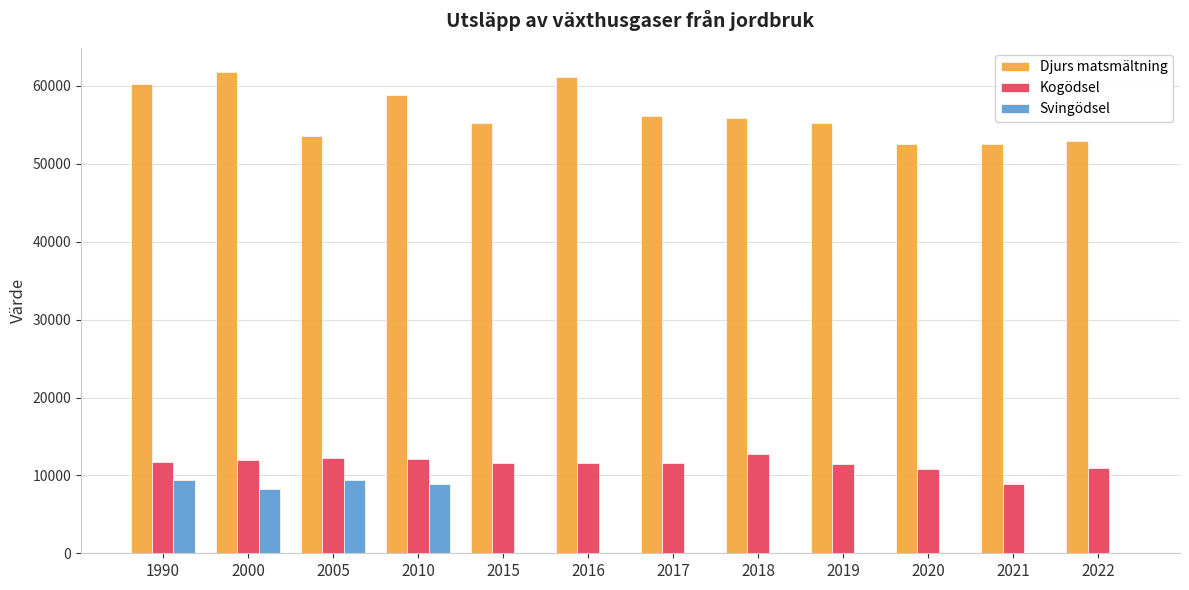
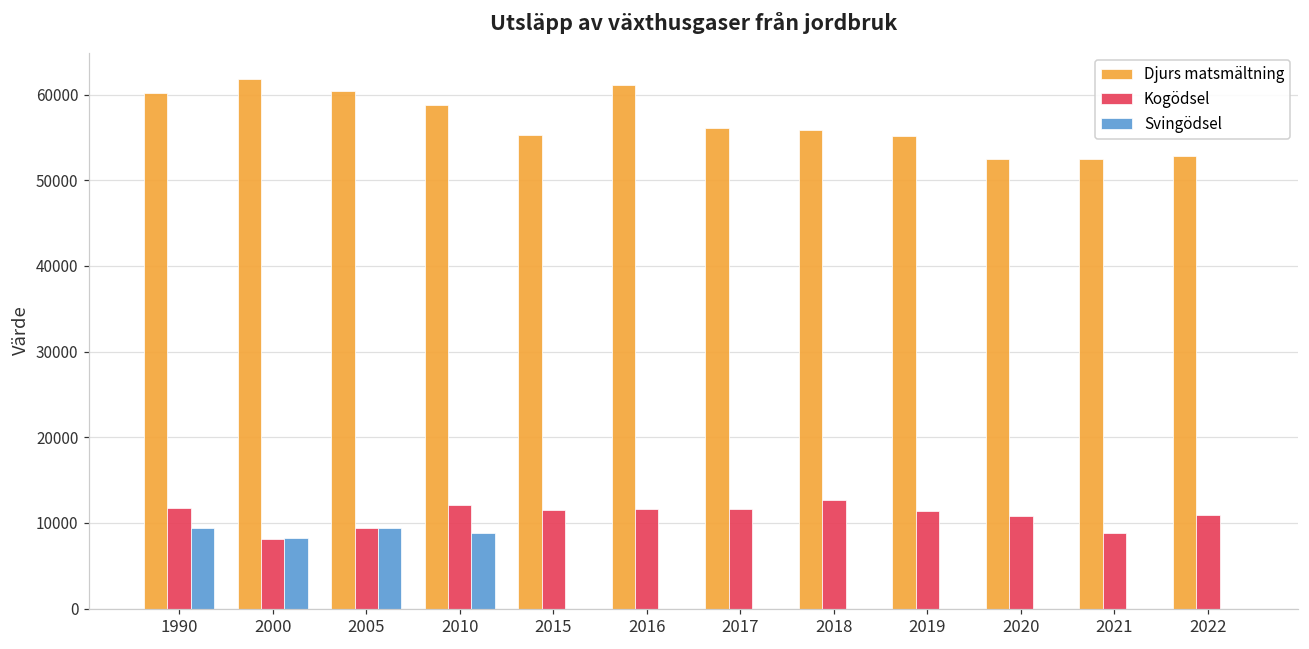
Kogödsel, 2000: 12000 -> 8000
Djurs matsmältning, 2005: 54000 -> 60000
Kogödsel, 2005: 12000 -> 9000
